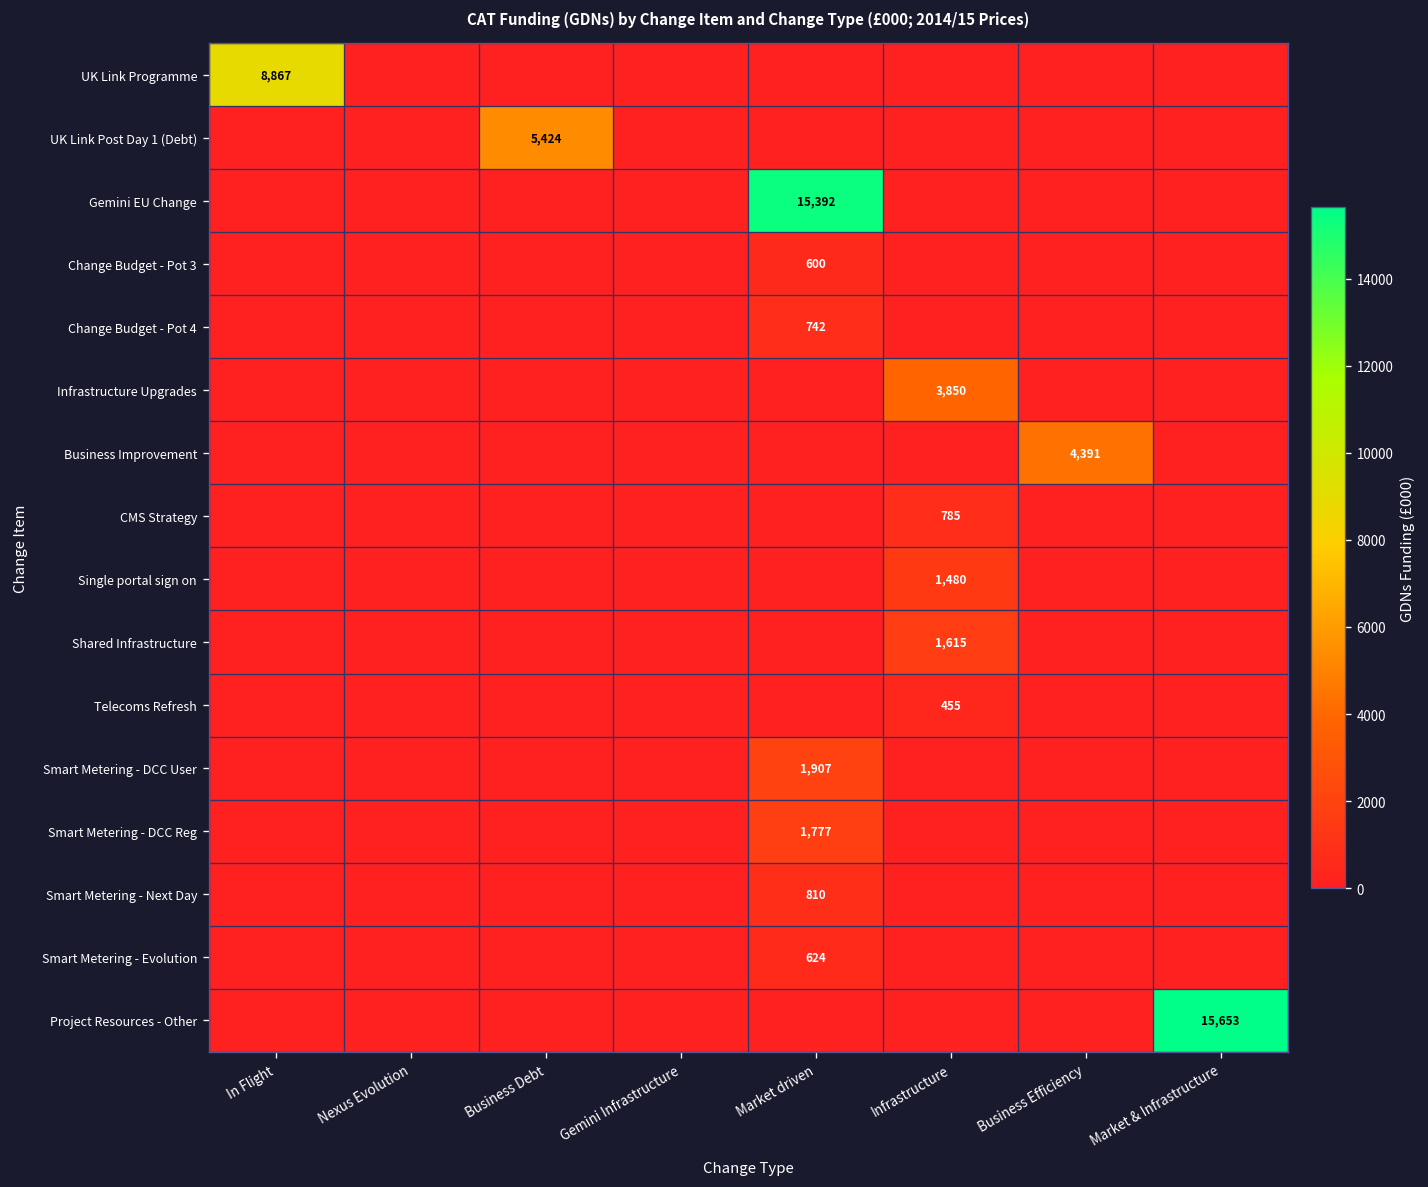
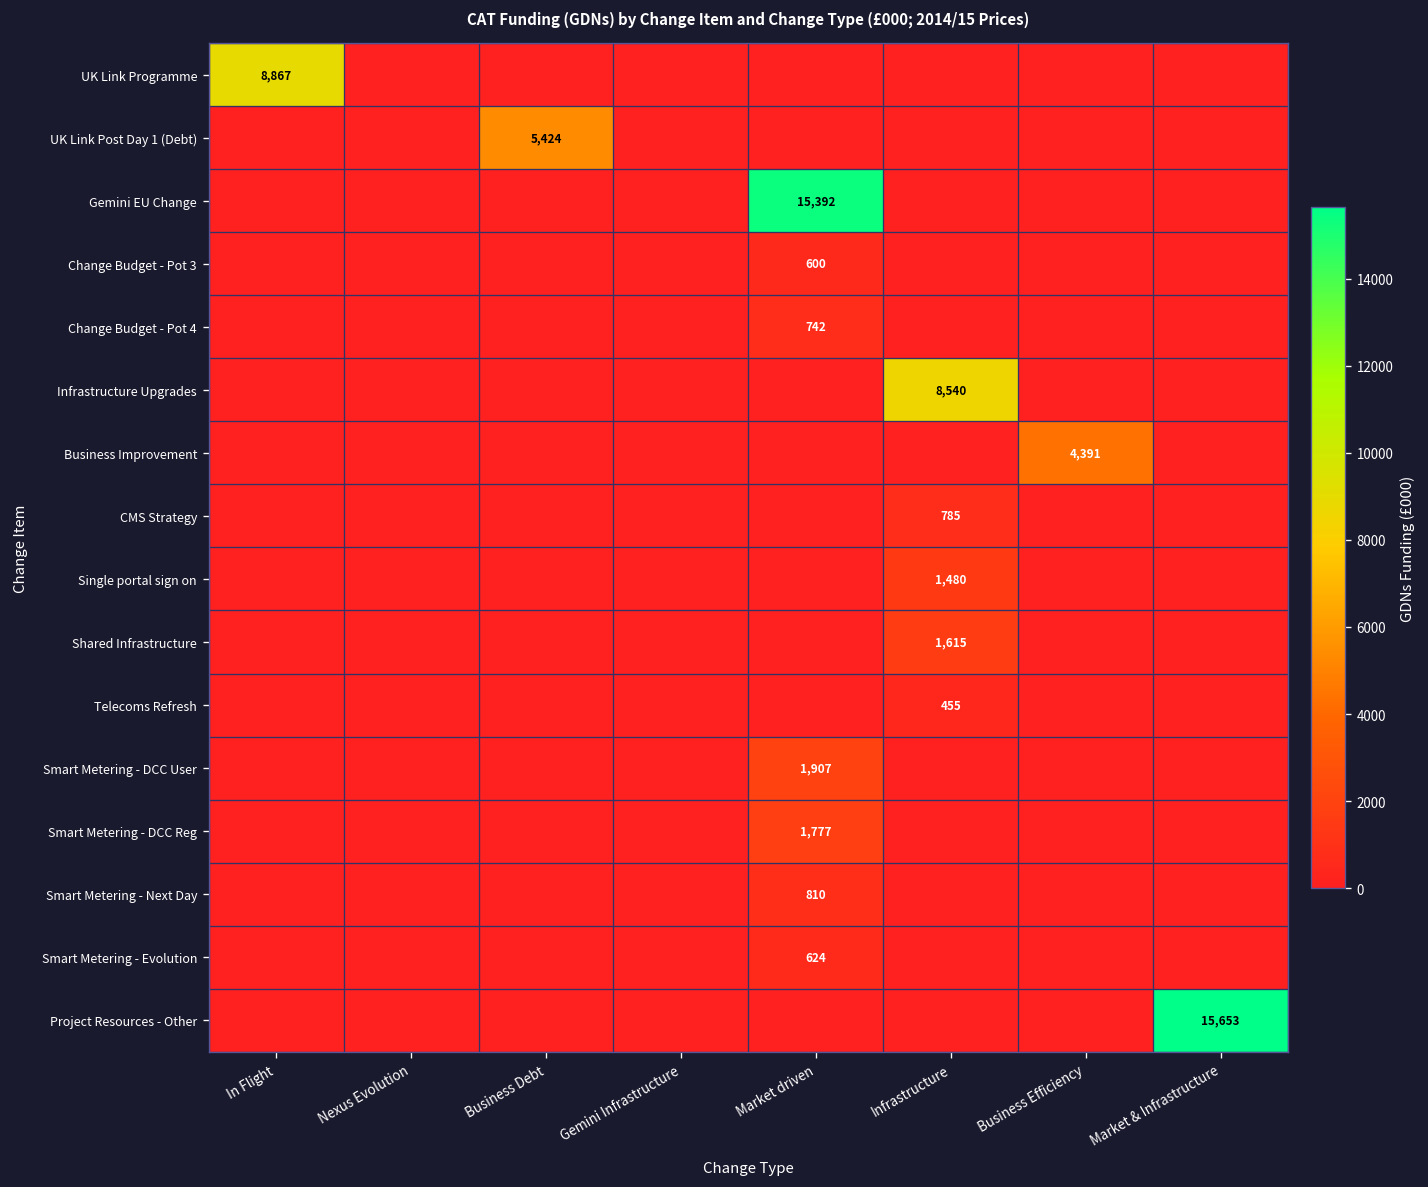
Infrastructure Upgrades, Infrastructure: 3,850 -> 8,540
